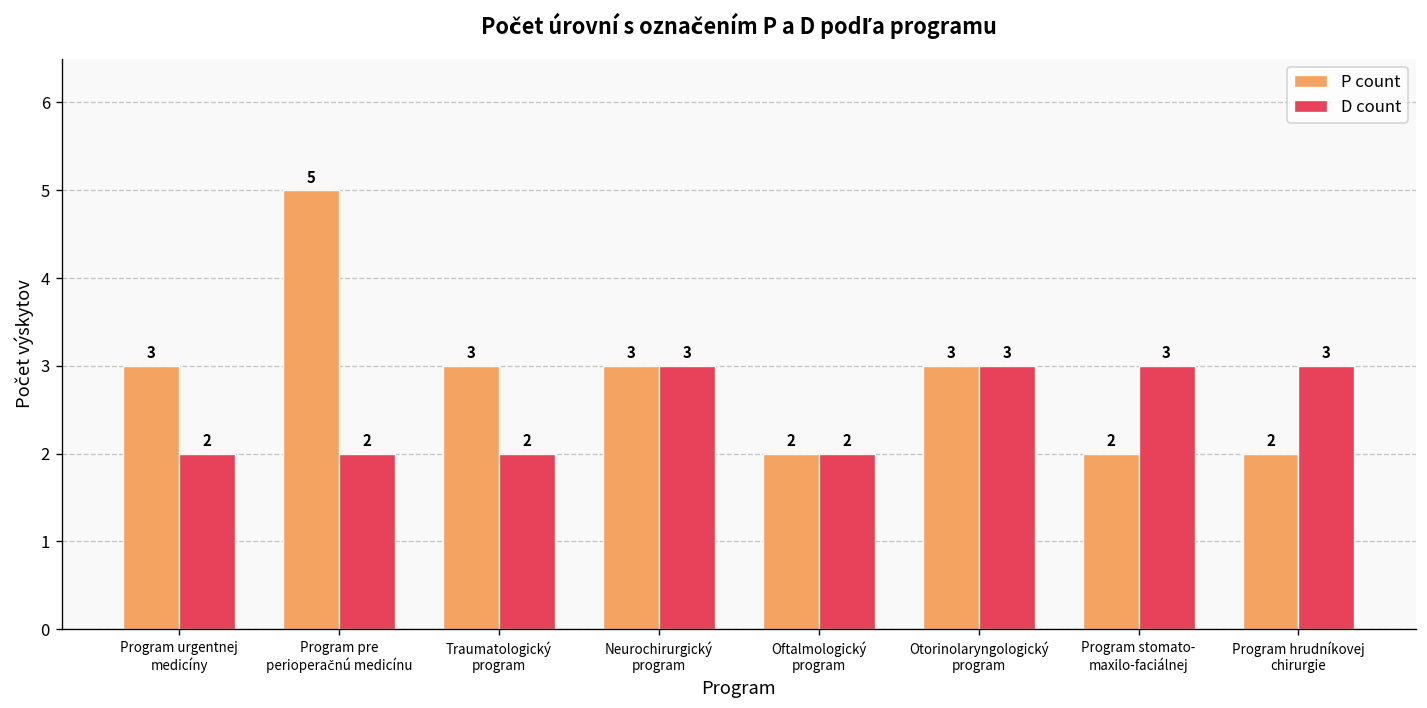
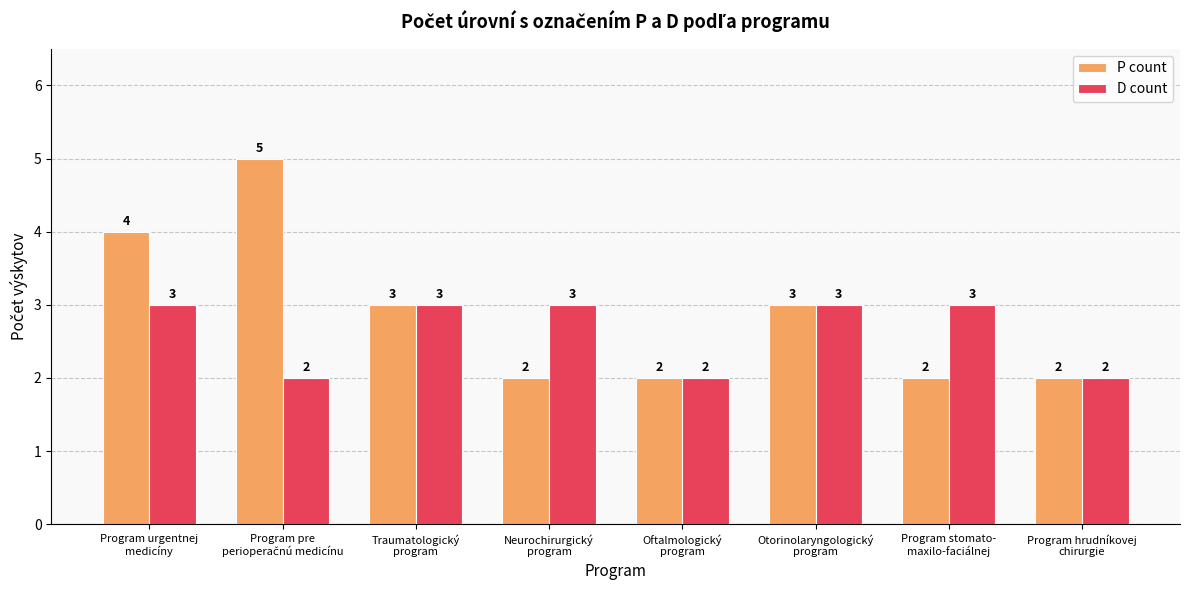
P count, Program urgentnej medicíny: 3 -> 4
D count, Program urgentnej medicíny: 2 -> 3
D count, Traumatologický program: 2 -> 3
P count, Neurochirurgický program: 3 -> 2
D count, Program hrudníkovej chirurgie: 3 -> 2
